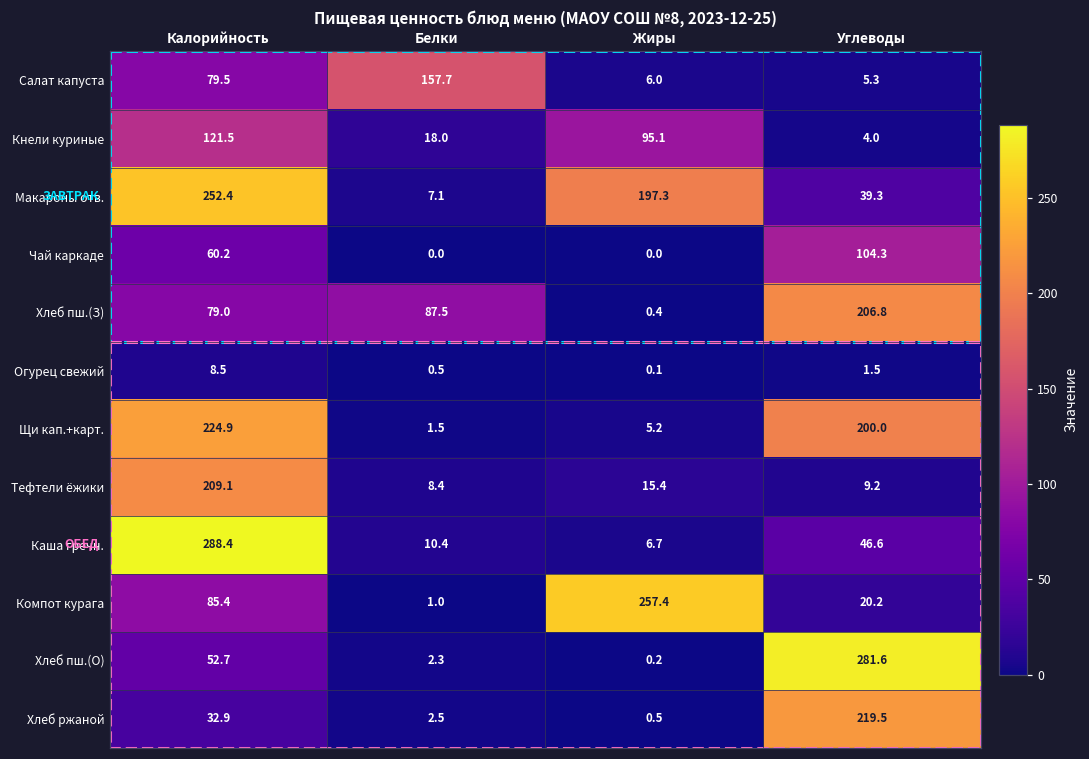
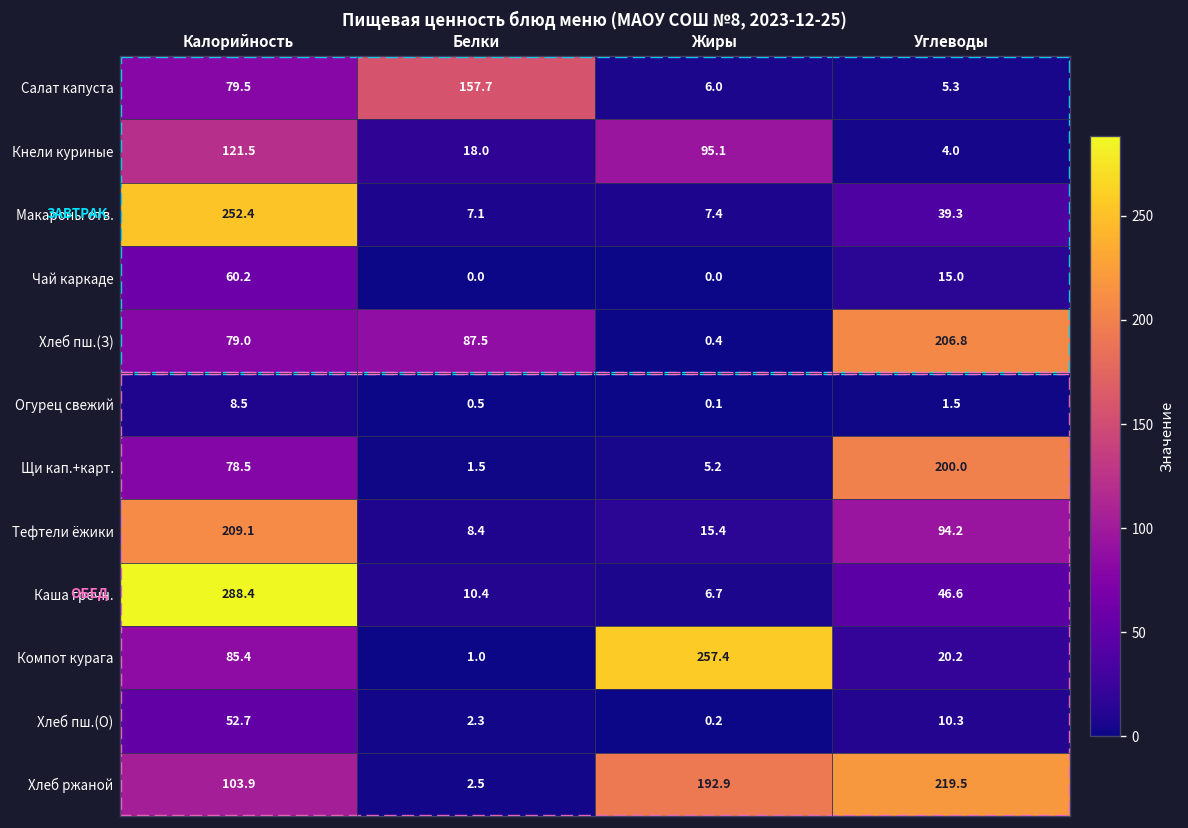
Макароны отв., Жиры: 197.3 -> 7.4
Чай каркаде, Углеводы: 104.3 -> 15.0
Щи кап.+карт., Калорийность: 224.9 -> 78.5
Тефтели ёжики, Углеводы: 9.2 -> 94.2
Хлеб пш.(О), Углеводы: 281.6 -> 10.3
Хлеб ржаной, Калорийность: 32.9 -> 103.9
Хлеб ржаной, Жиры: 0.5 -> 192.9
